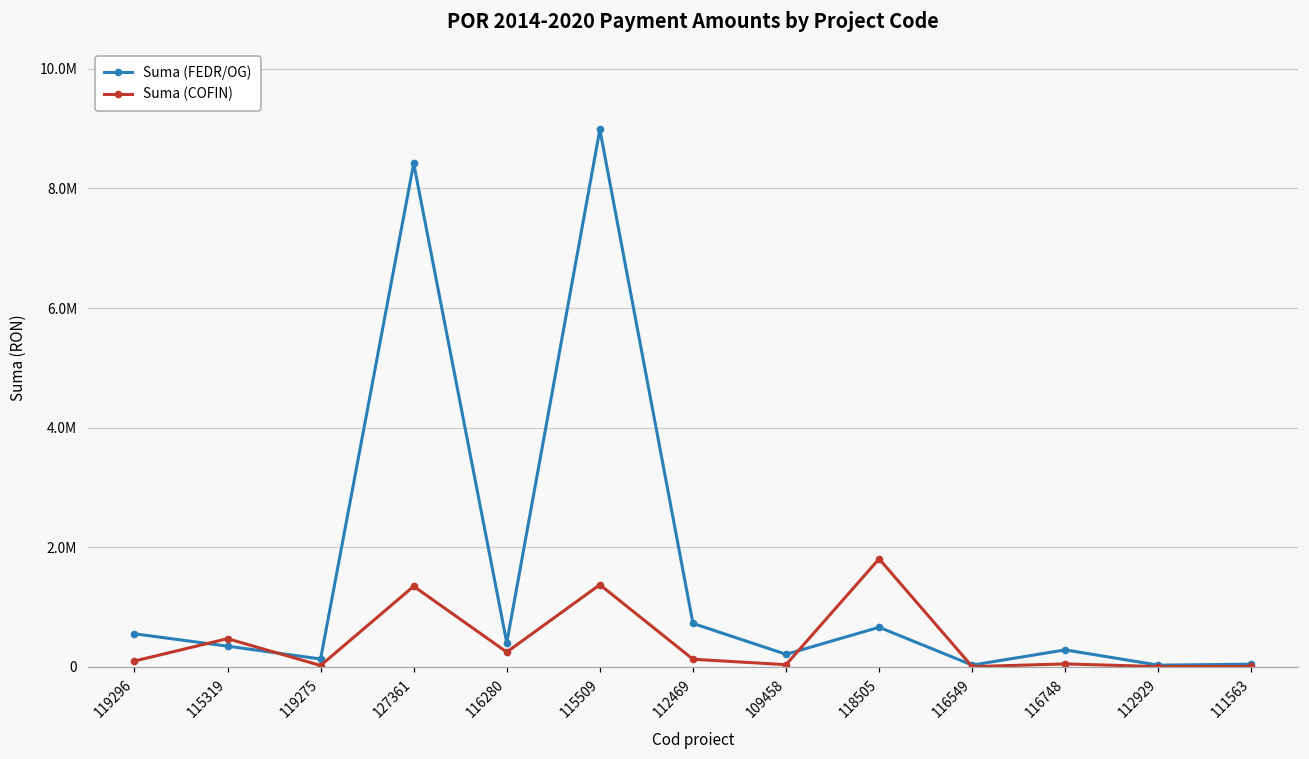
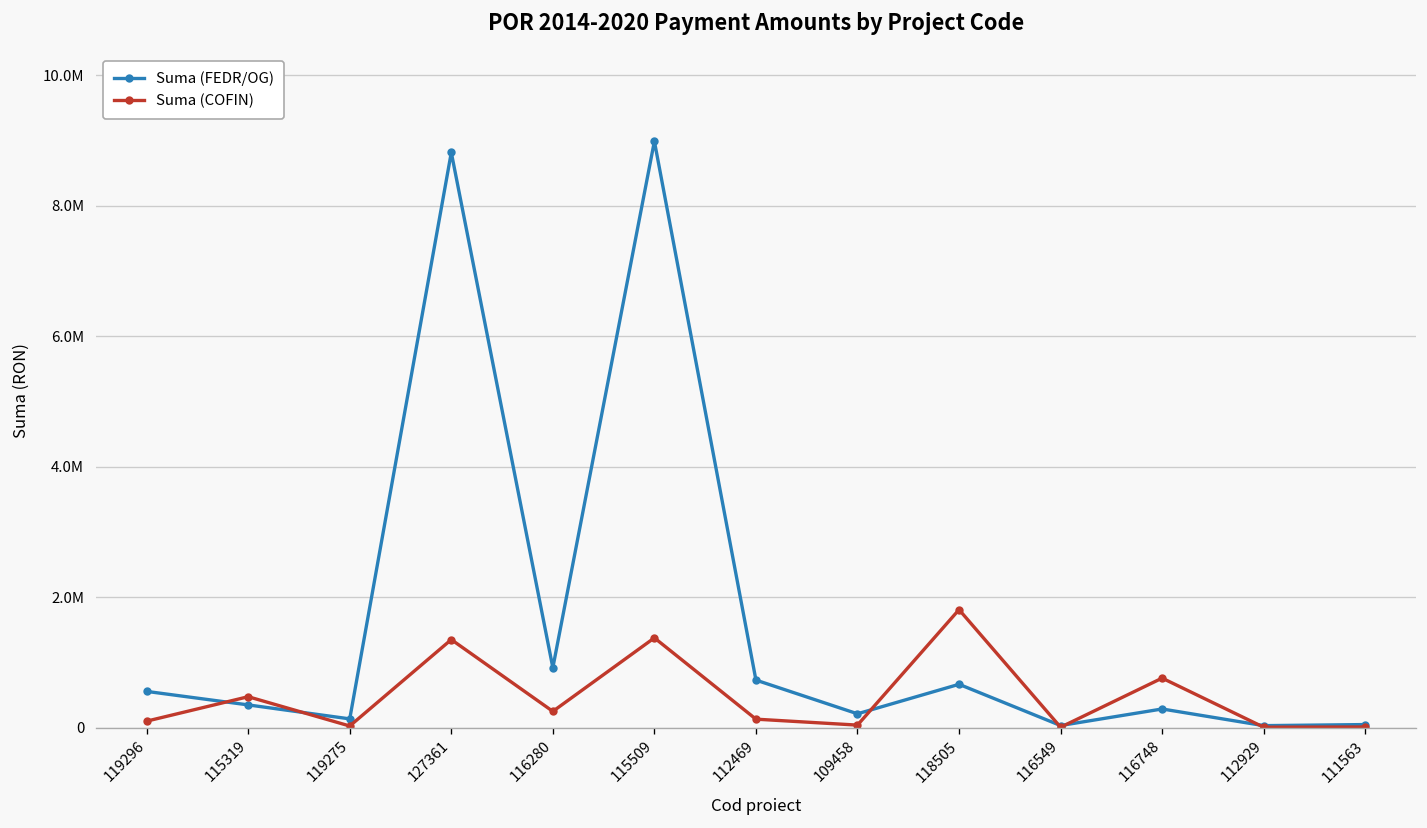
Suma (FEDR/OG), 127361: 8400000 -> 8800000
Suma (FEDR/OG), 116280: 400000 -> 900000
Suma (COFIN), 116748: 100000 -> 800000
